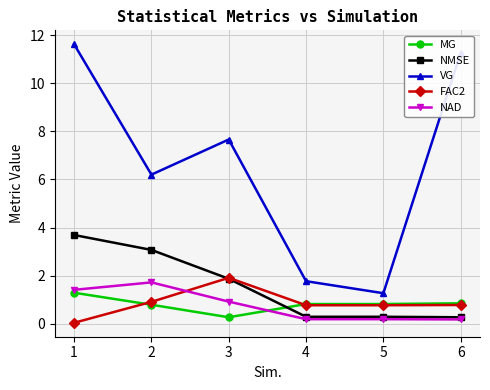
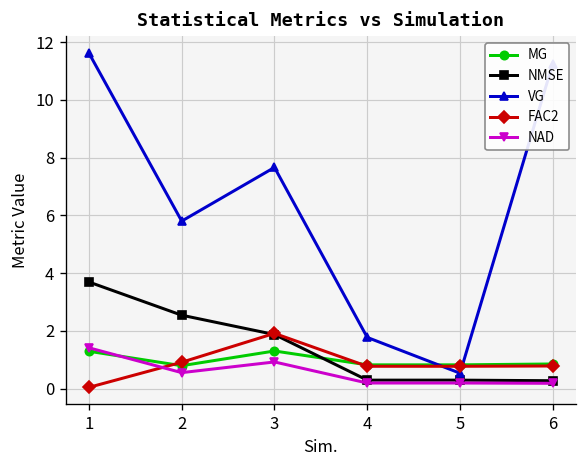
NMSE, 2: 3.1 -> 2.5
VG, 2: 6.2 -> 5.8
NAD, 2: 1.7 -> 0.6
MG, 3: 0.3 -> 1.3
VG, 5: 1.3 -> 0.5
